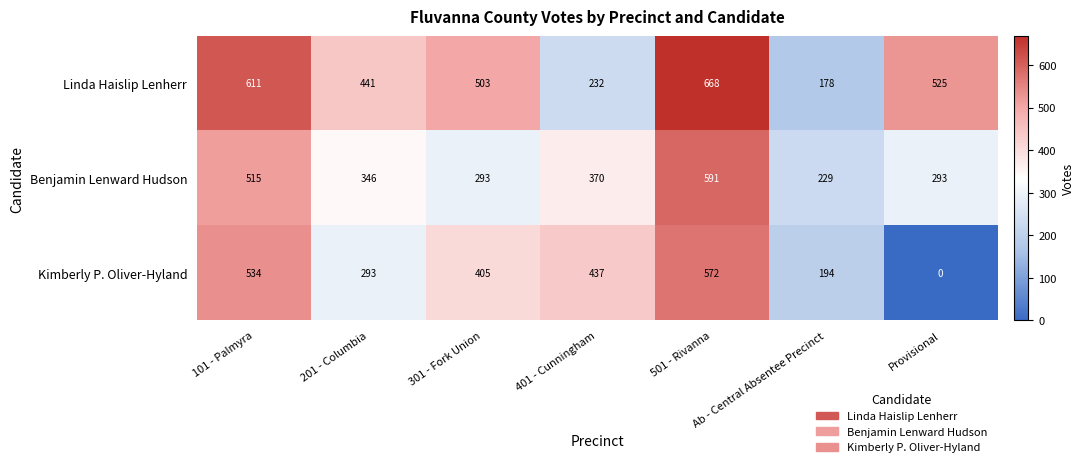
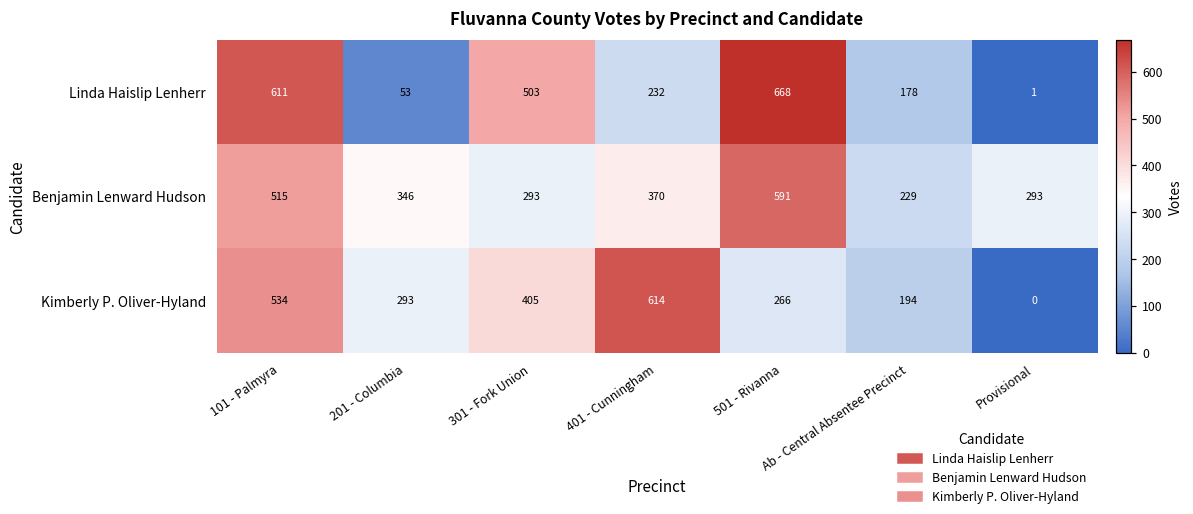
Linda Haislip Lenherr, 201 - Columbia: 441 -> 53
Linda Haislip Lenherr, Provisional: 525 -> 1
Kimberly P. Oliver-Hyland, 401 - Cunningham: 437 -> 614
Kimberly P. Oliver-Hyland, 501 - Rivanna: 572 -> 266
